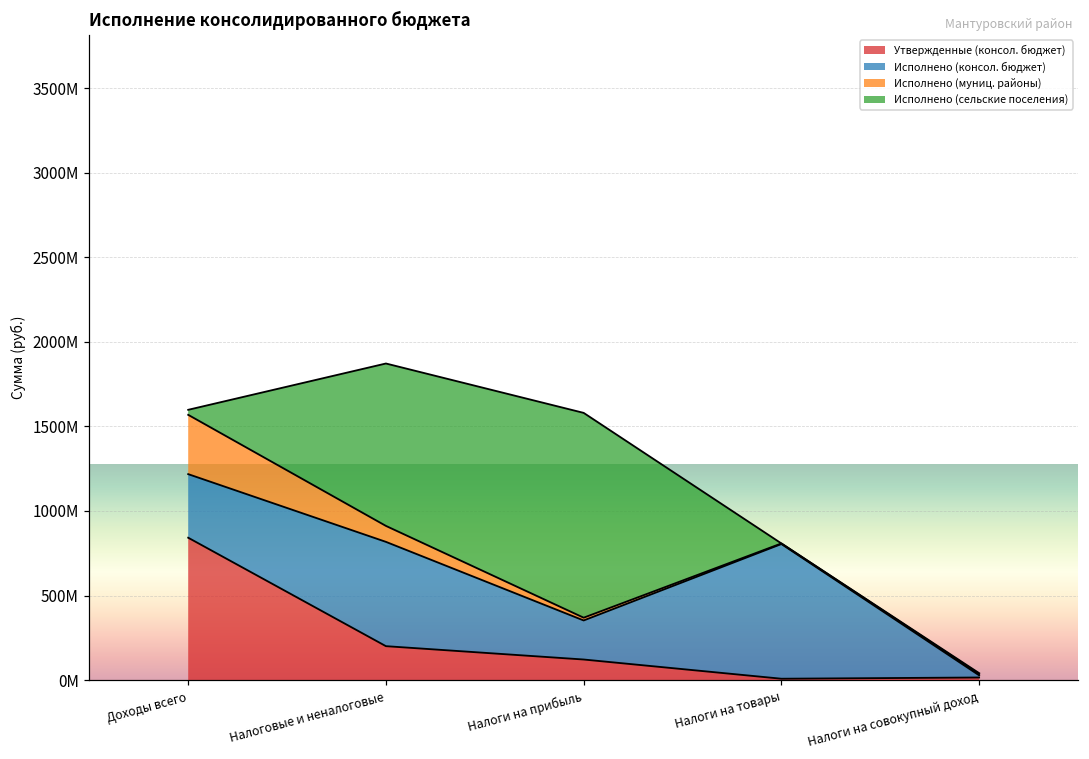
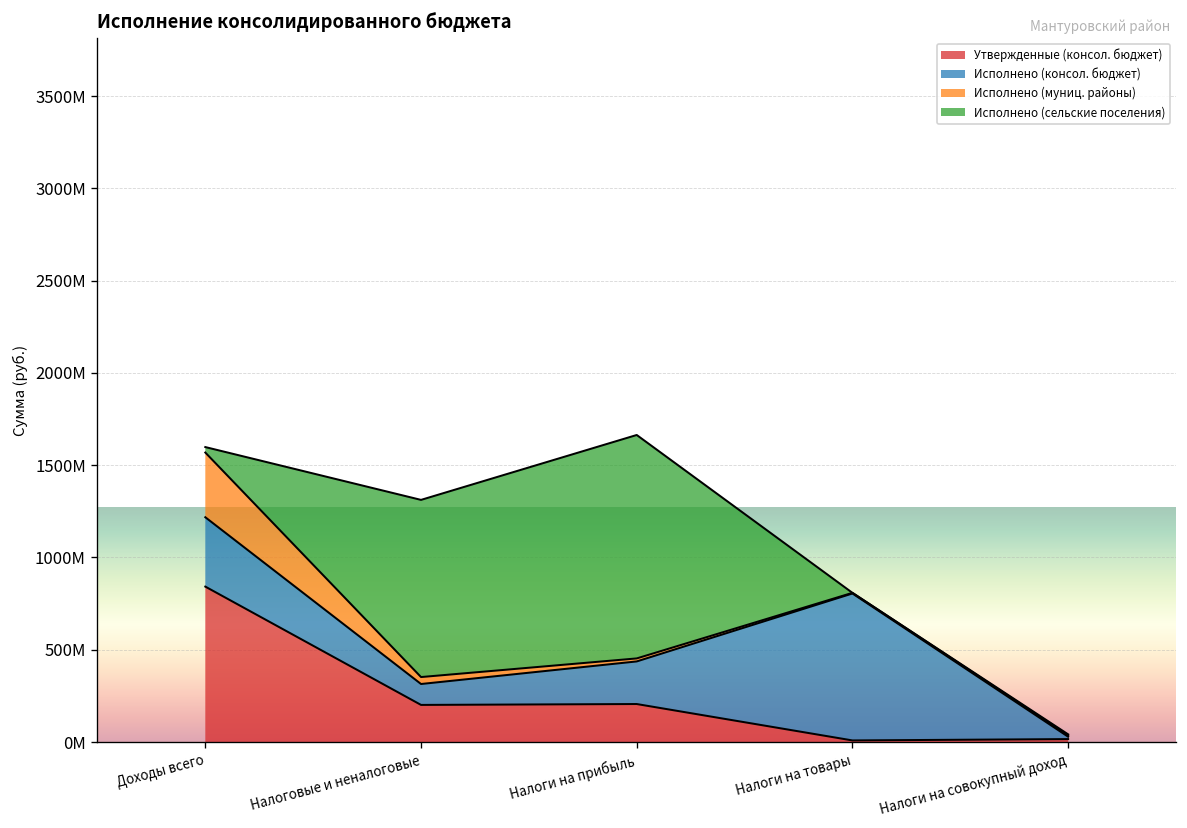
Исполнено (консол. бюджет), Налоговые и неналоговые: 620000000 -> 110000000
Исполнено (муниц. районы), Налоговые и неналоговые: 90000000 -> 40000000
Утвержденные (консол. бюджет), Налоги на прибыль: 120000000 -> 210000000
